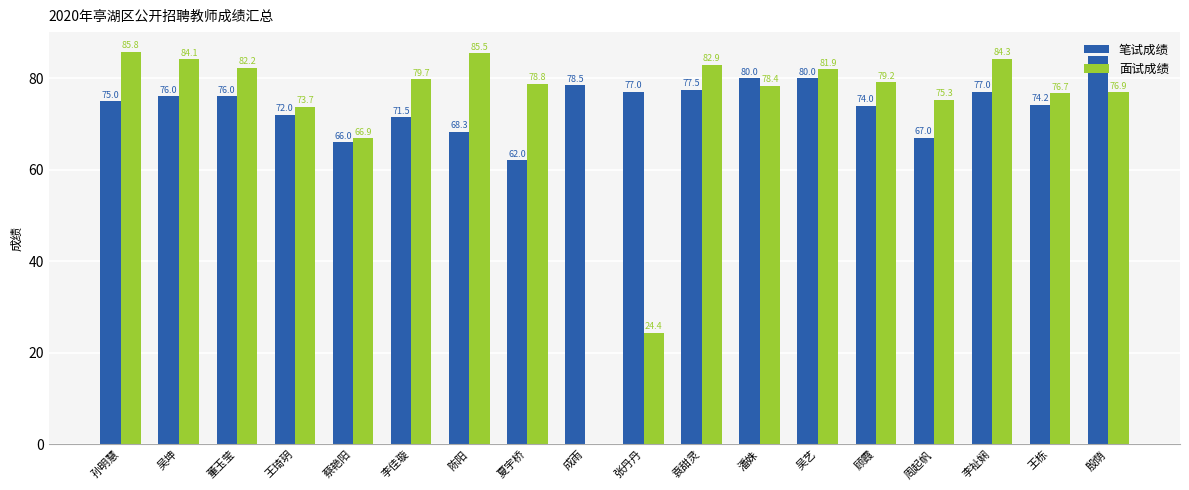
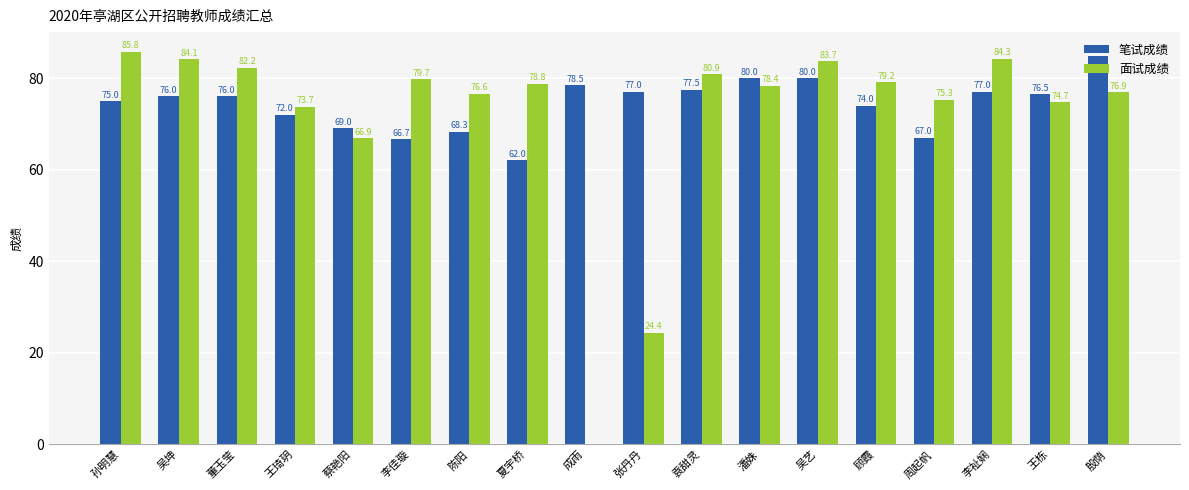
笔试成绩, 蔡艳阳: 66.0 -> 69.0
笔试成绩, 李佳璇: 71.5 -> 66.7
面试成绩, 陈阳: 85.5 -> 76.6
面试成绩, 袁甜灵: 82.9 -> 80.9
面试成绩, 吴艺: 81.9 -> 83.7
笔试成绩, 王栋: 74.2 -> 76.5
面试成绩, 王栋: 76.7 -> 74.7
